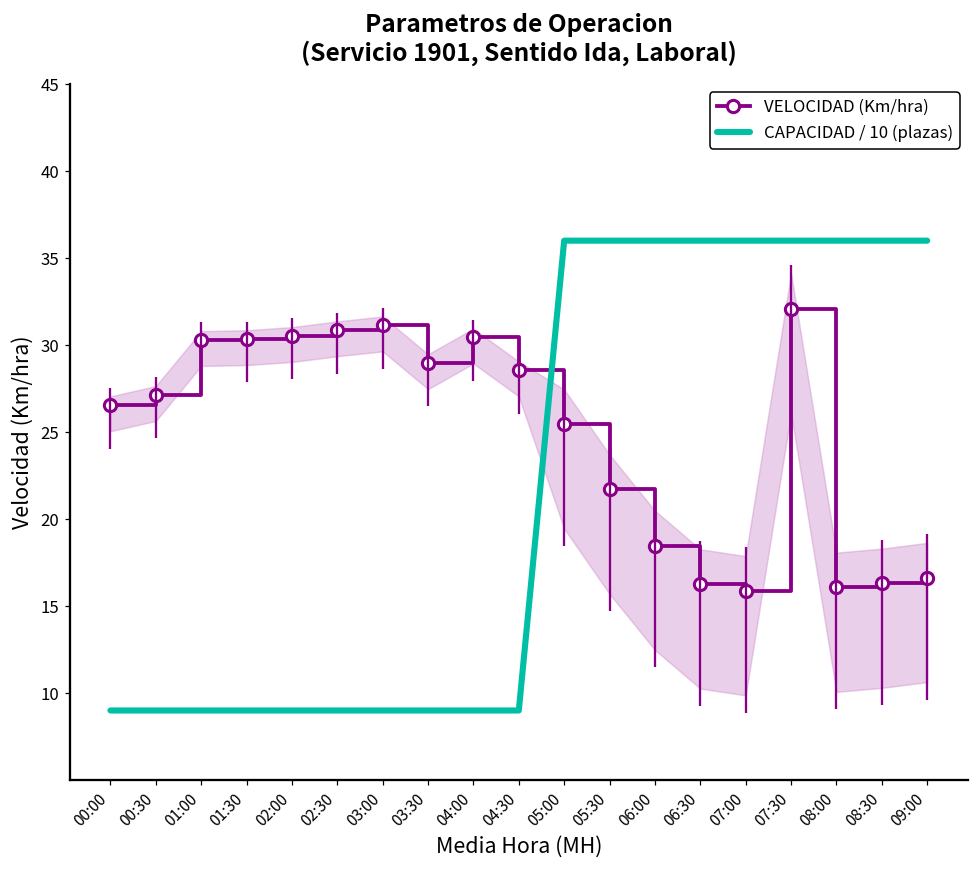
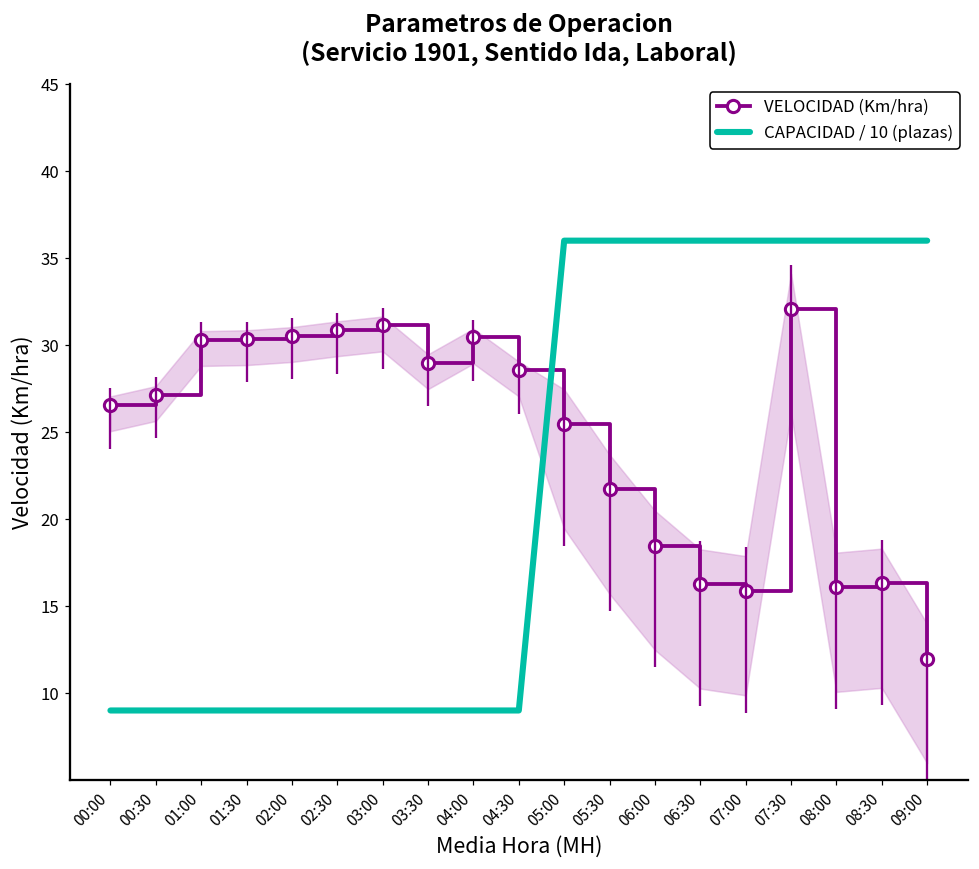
VELOCIDAD (Km/hra), 09:00: 16.6 -> 12.0
